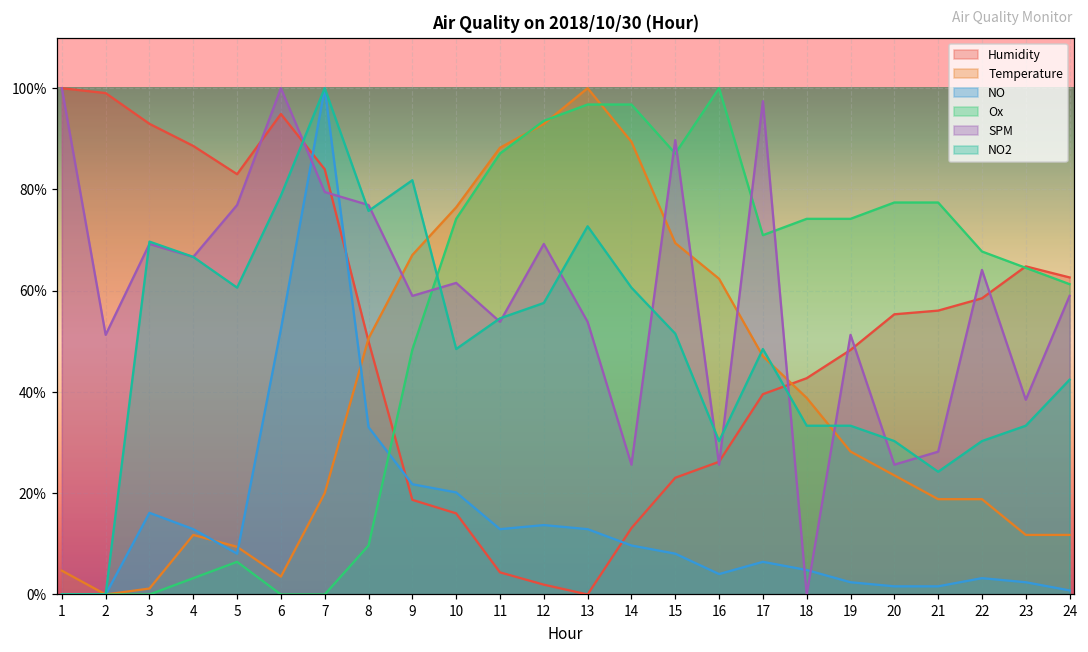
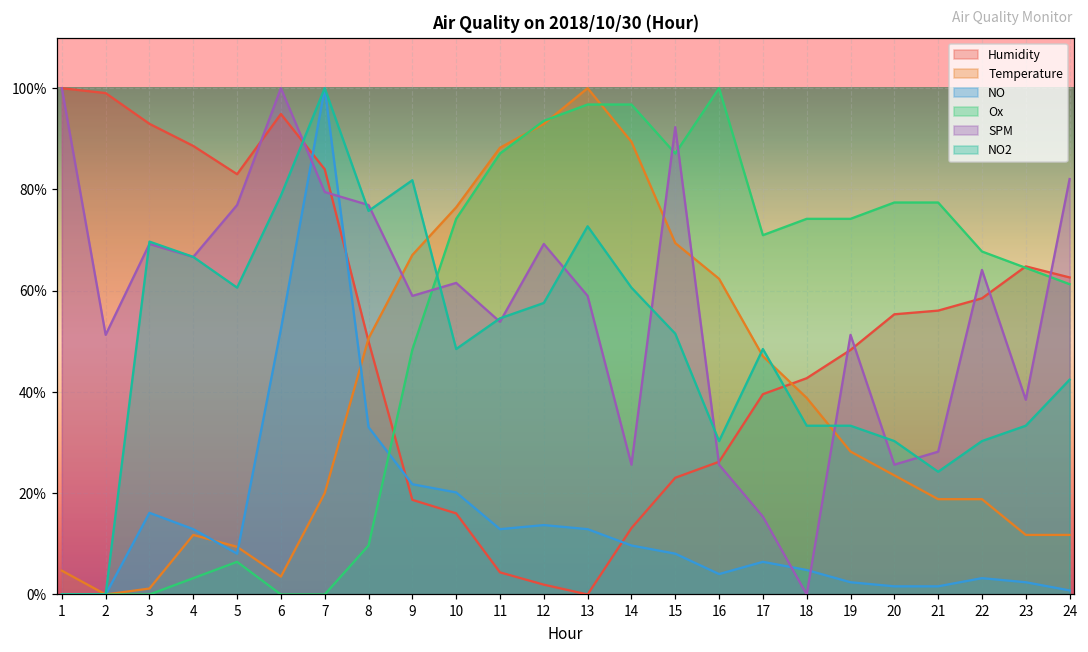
SPM, 13: 54% -> 59%
SPM, 15: 90% -> 92%
SPM, 17: 97% -> 15%
SPM, 24: 59% -> 82%
